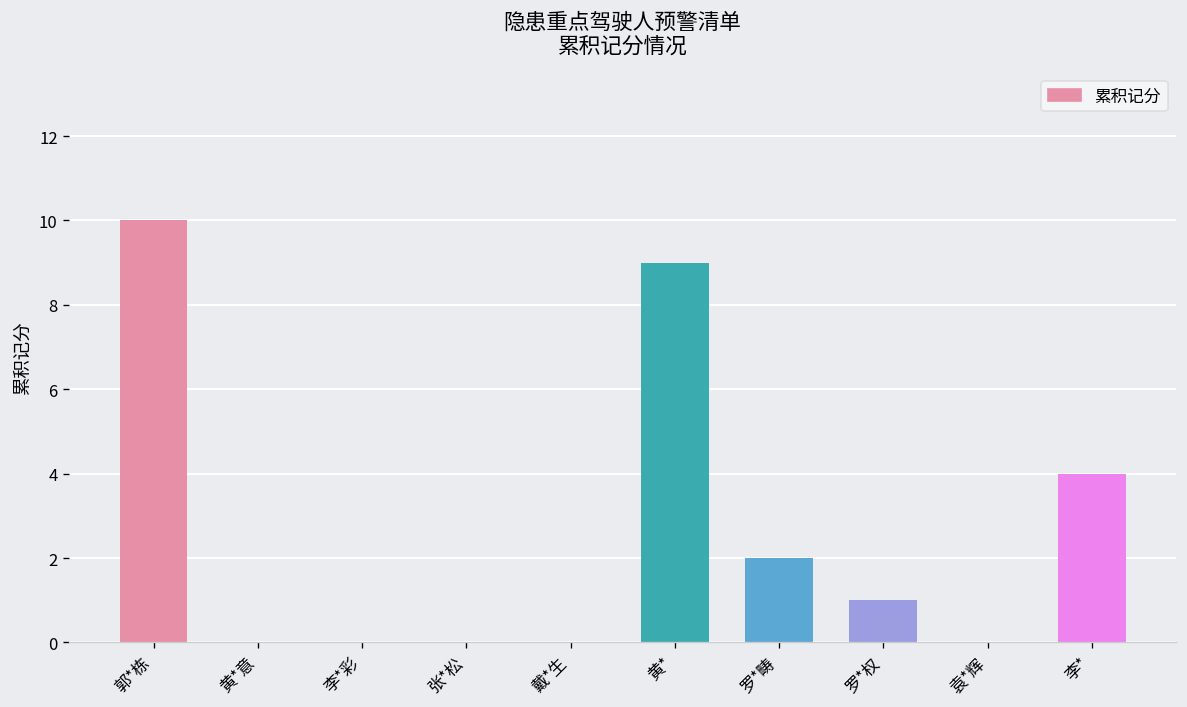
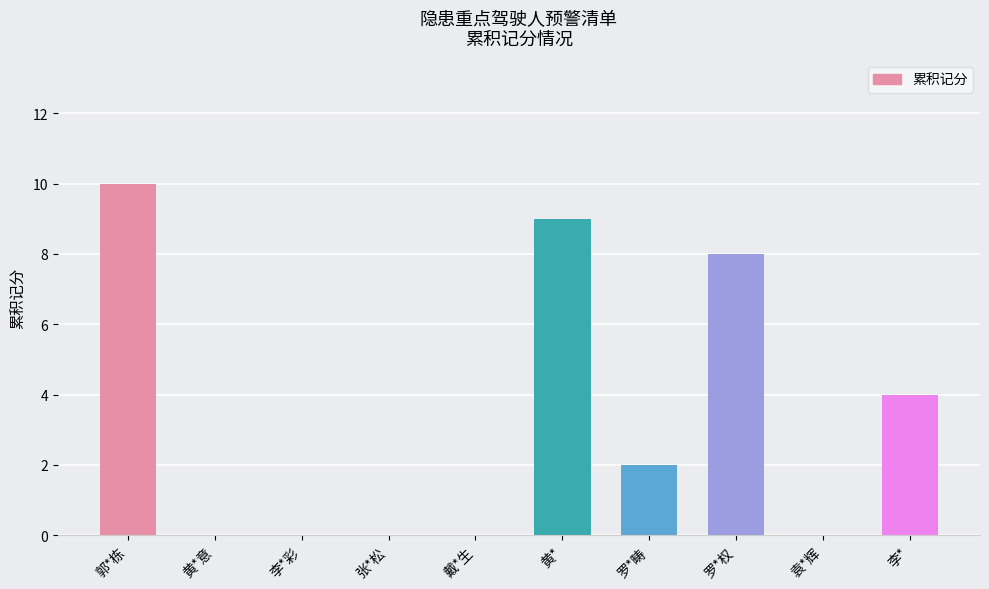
罗*权: 1 -> 8
